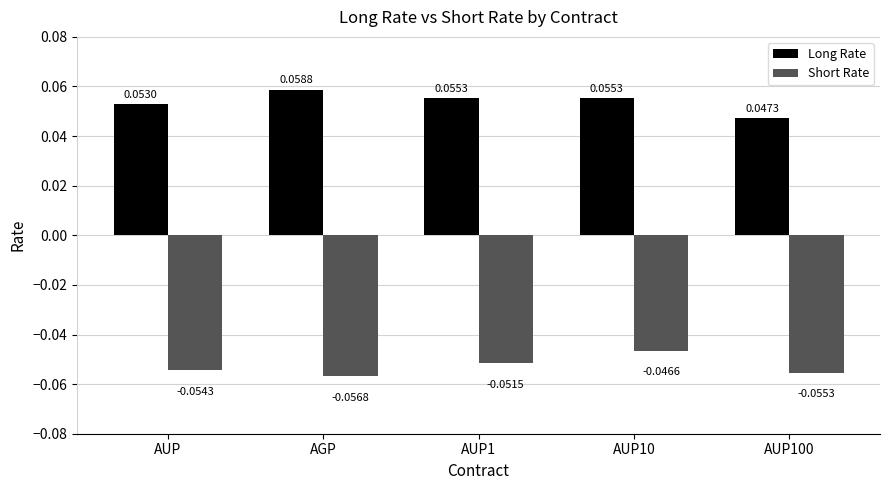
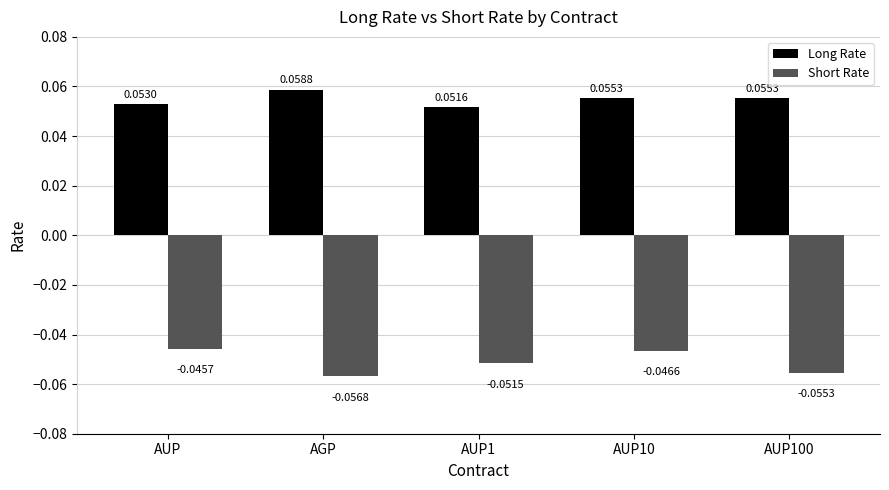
Short Rate, AUP: -0.0543 -> -0.0457
Long Rate, AUP1: 0.0553 -> 0.0516
Long Rate, AUP100: 0.0473 -> 0.0553
